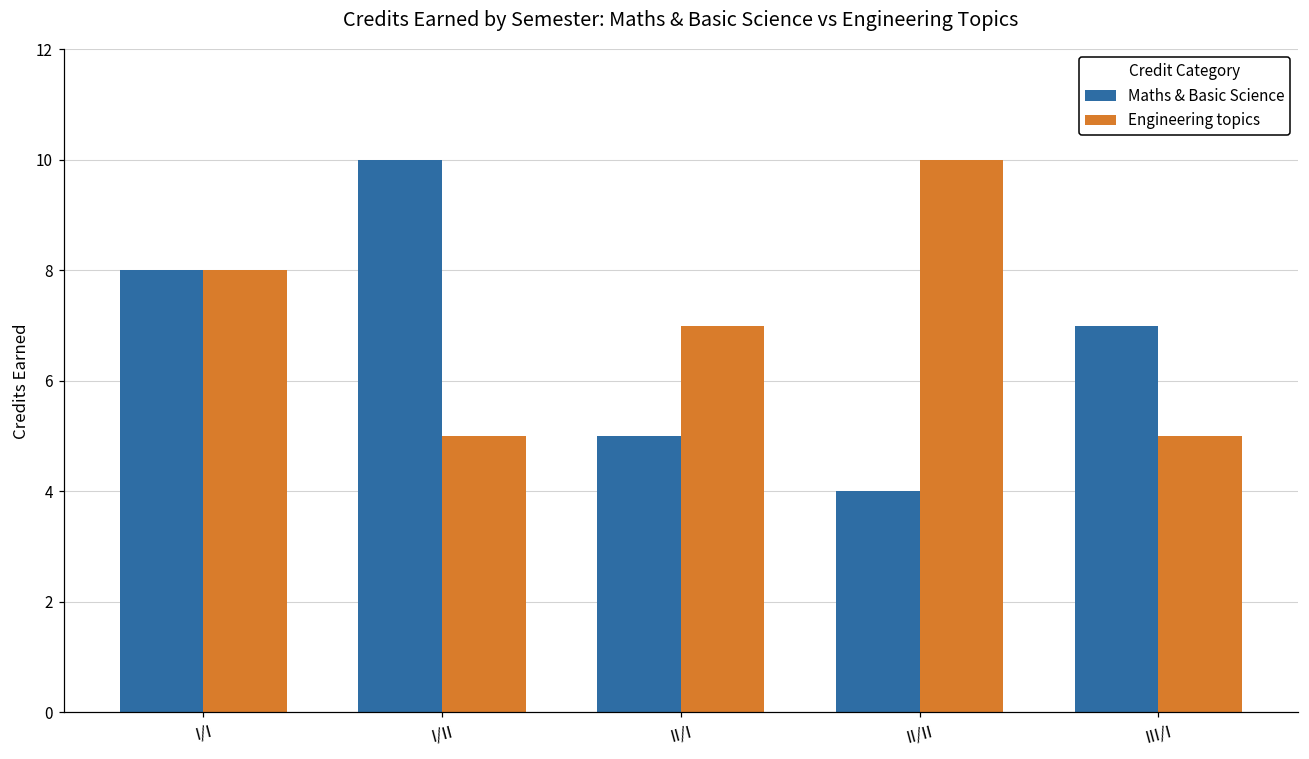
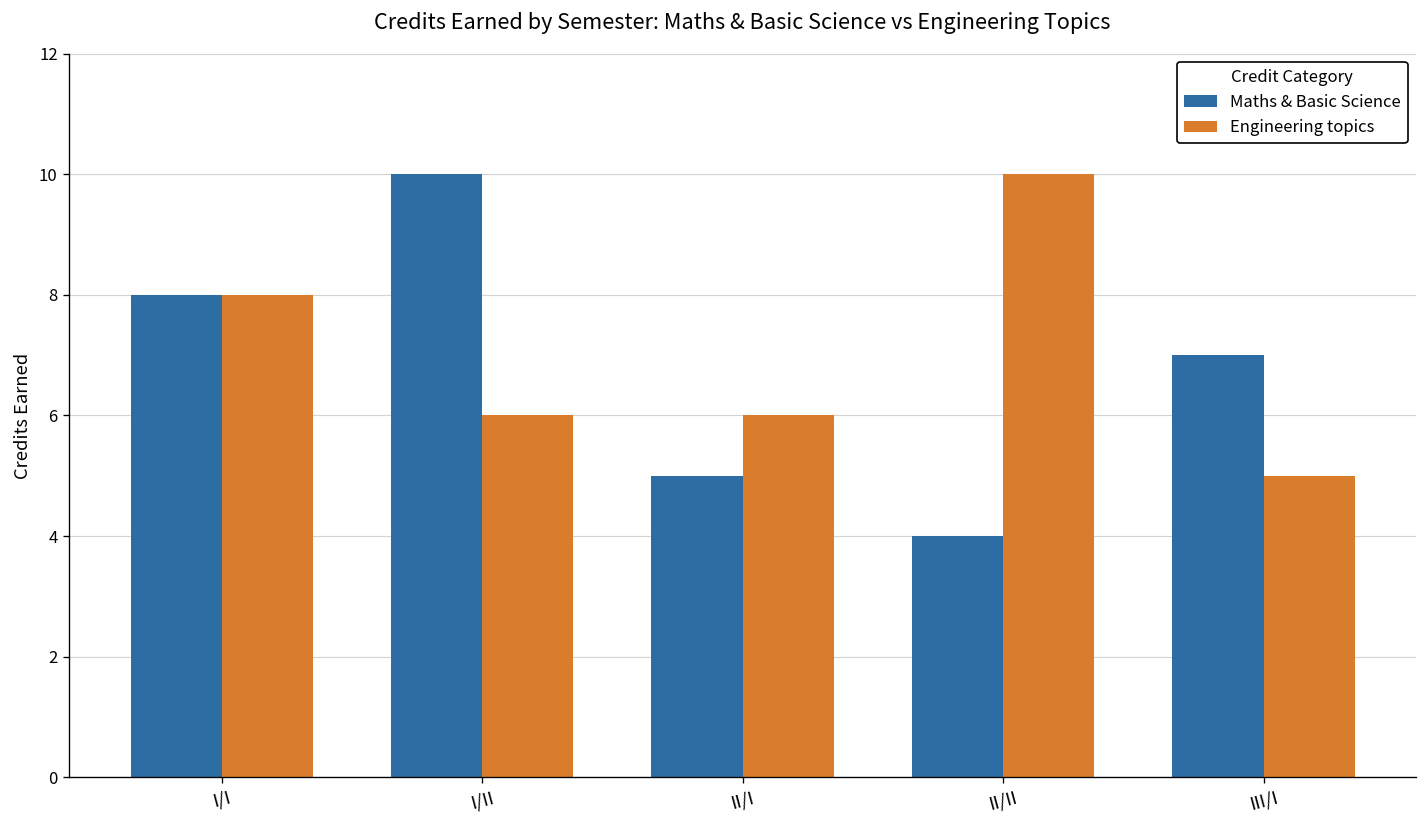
Engineering topics, I/II: 5 -> 6
Engineering topics, II/I: 7 -> 6
